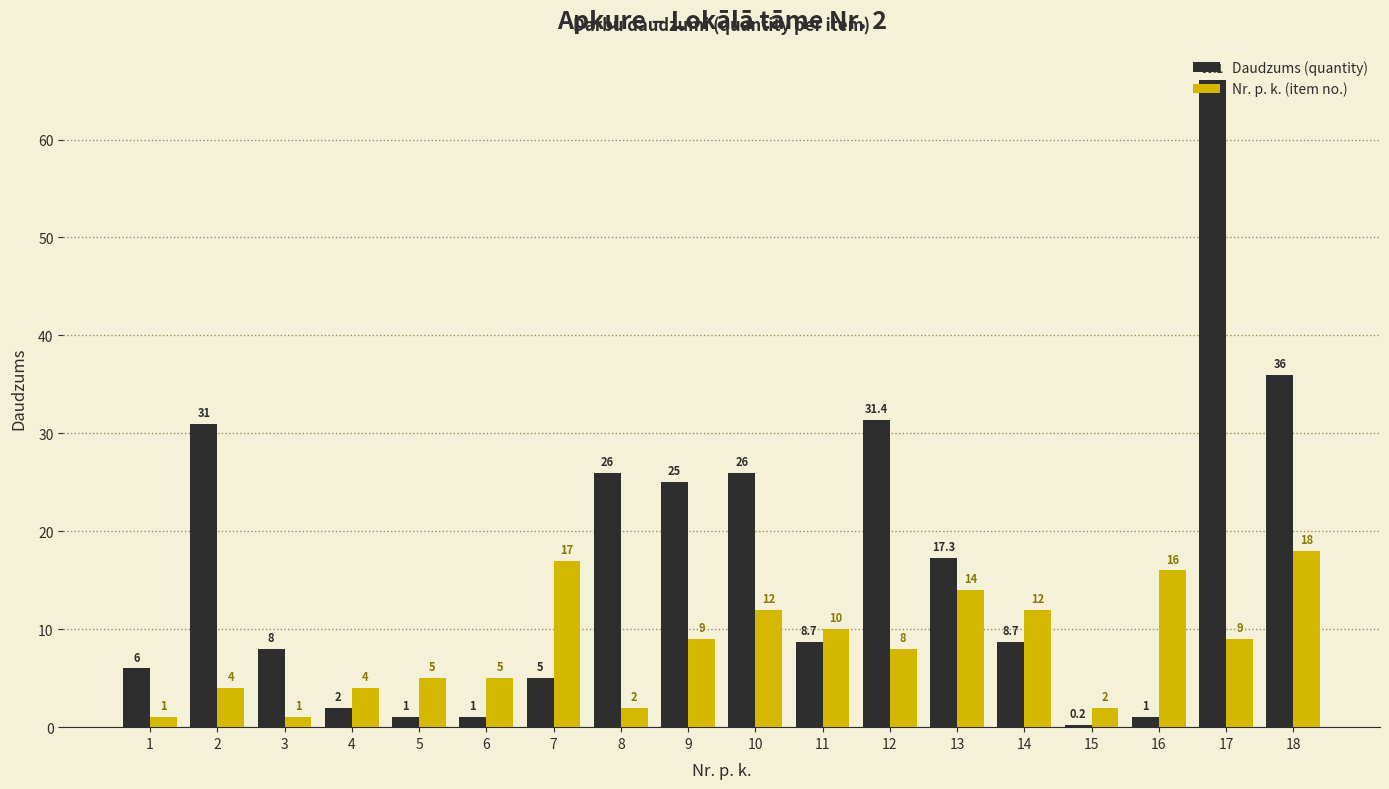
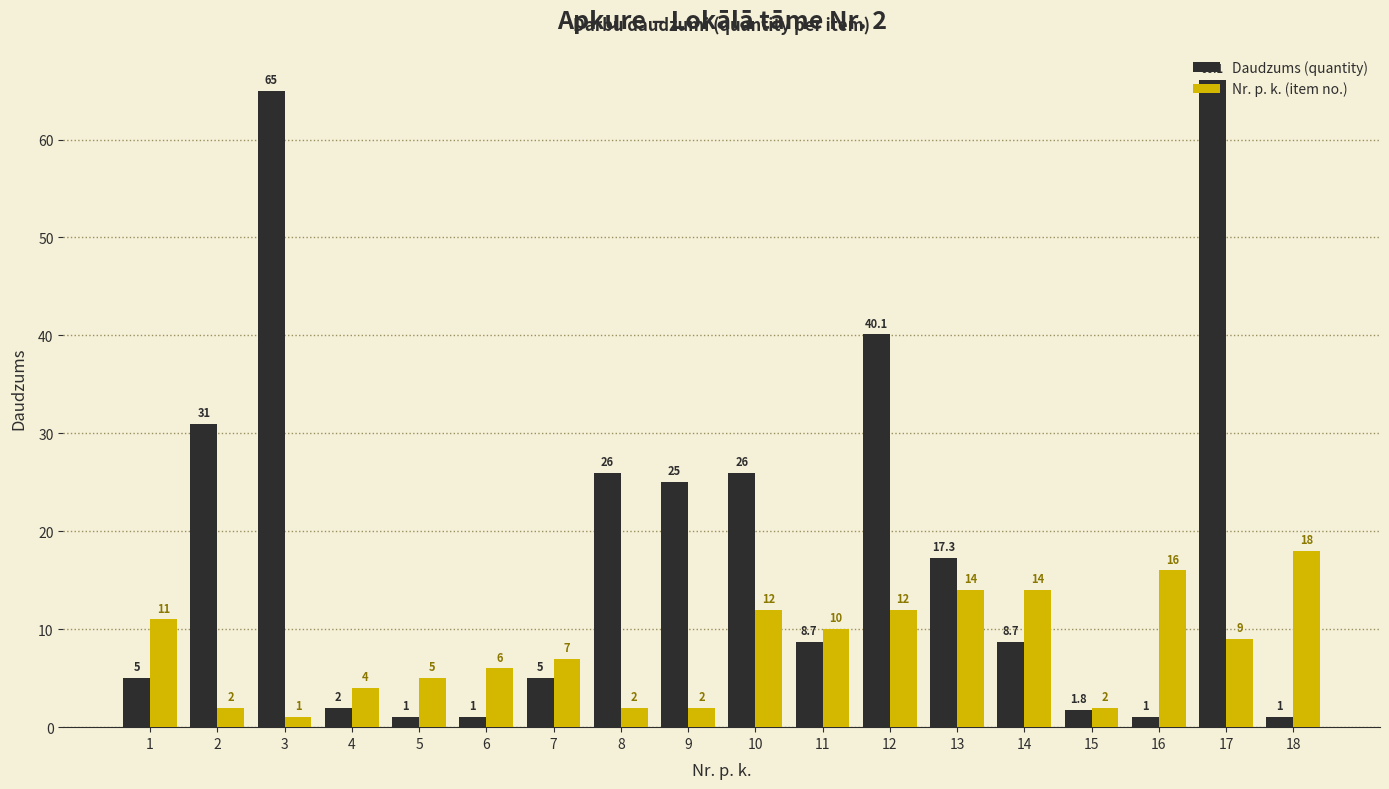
Daudzums (quantity), 1: 6 -> 5
Nr. p. k. (item no.), 1: 1 -> 11
Nr. p. k. (item no.), 2: 4 -> 2
Daudzums (quantity), 3: 8 -> 65
Nr. p. k. (item no.), 6: 5 -> 6
Nr. p. k. (item no.), 7: 17 -> 7
Nr. p. k. (item no.), 9: 9 -> 2
Daudzums (quantity), 12: 31.4 -> 40.1
Nr. p. k. (item no.), 12: 8 -> 12
Nr. p. k. (item no.), 14: 12 -> 14
Daudzums (quantity), 15: 0.2 -> 1.8
Daudzums (quantity), 18: 36 -> 1
